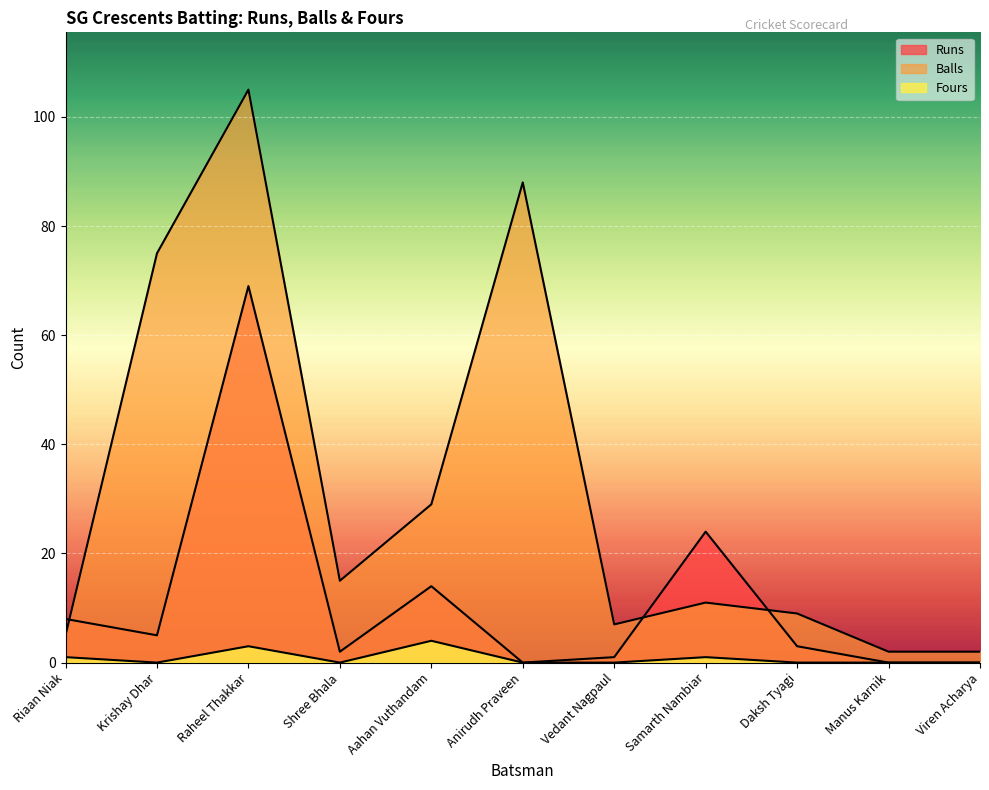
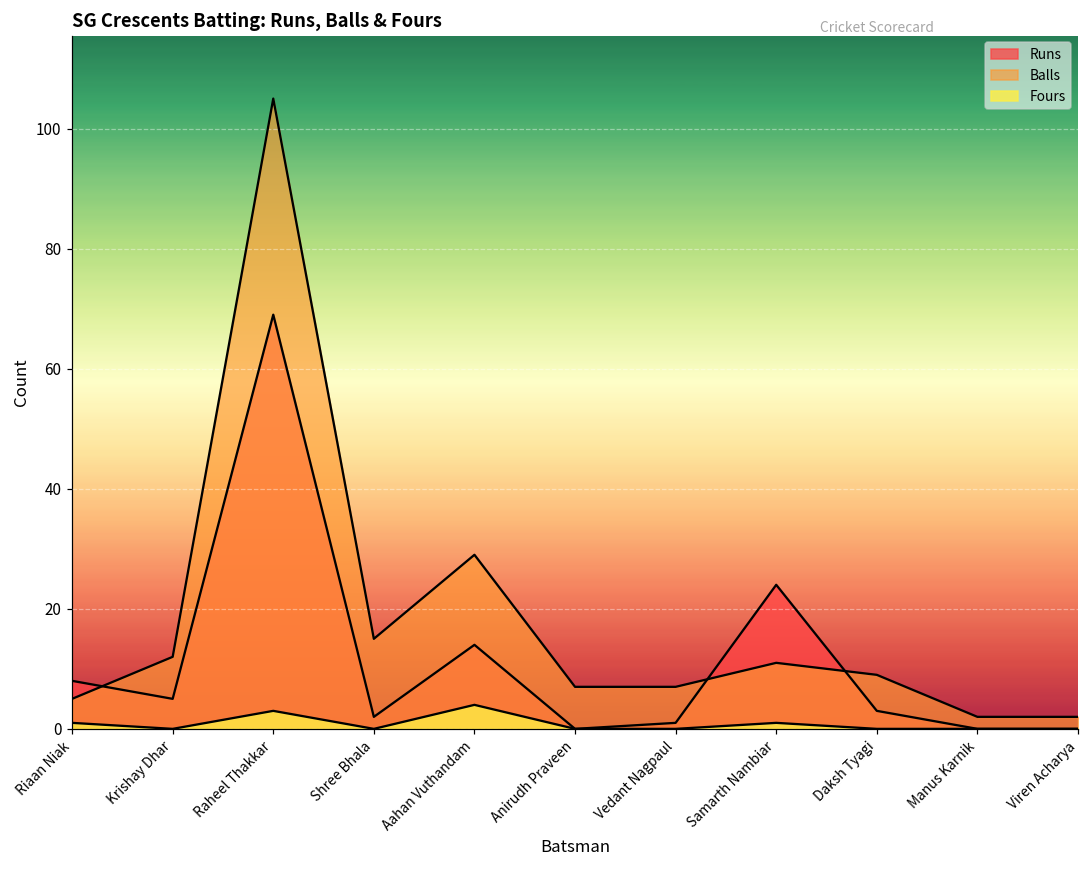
Balls, Krishay Dhar: 75 -> 12
Balls, Anirudh Praveen: 88 -> 7
